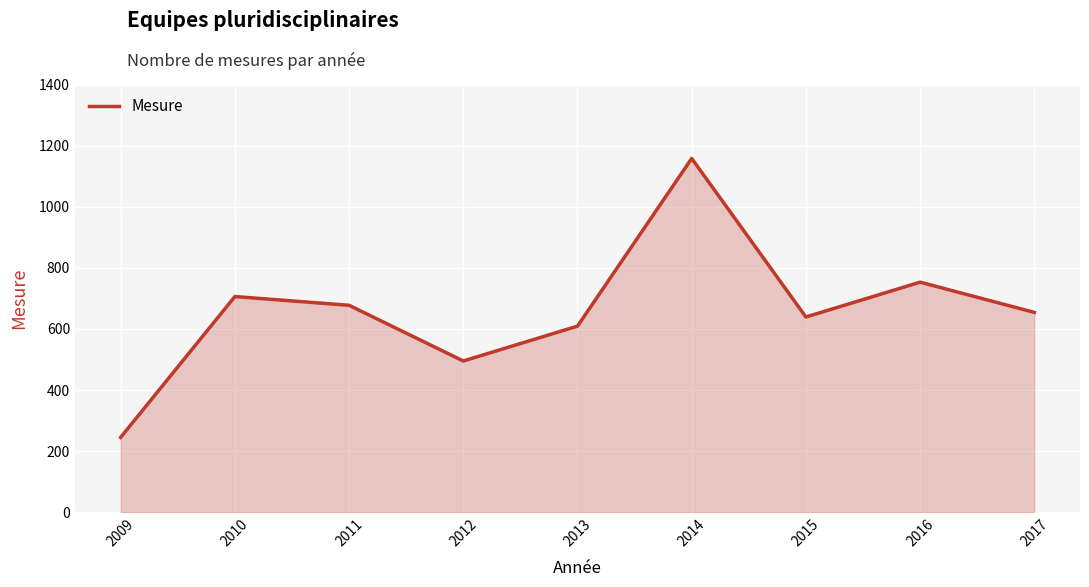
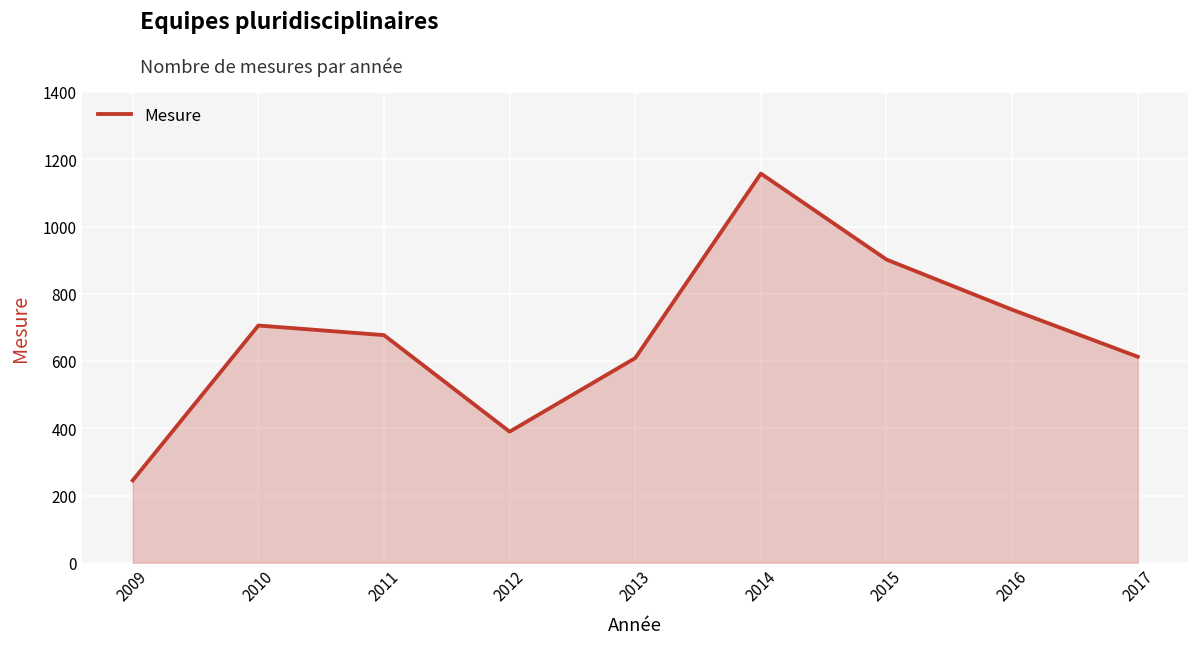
2012: 500 -> 390
2015: 640 -> 900
2017: 650 -> 610
